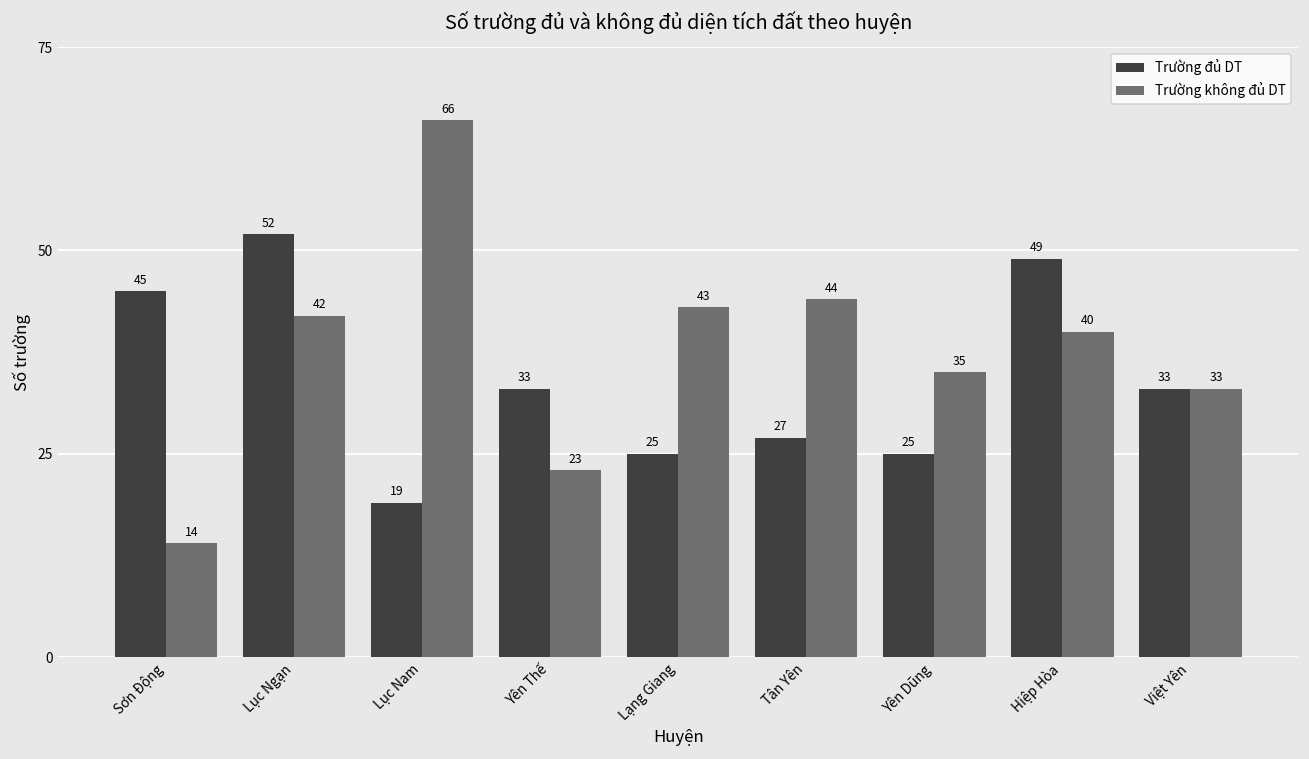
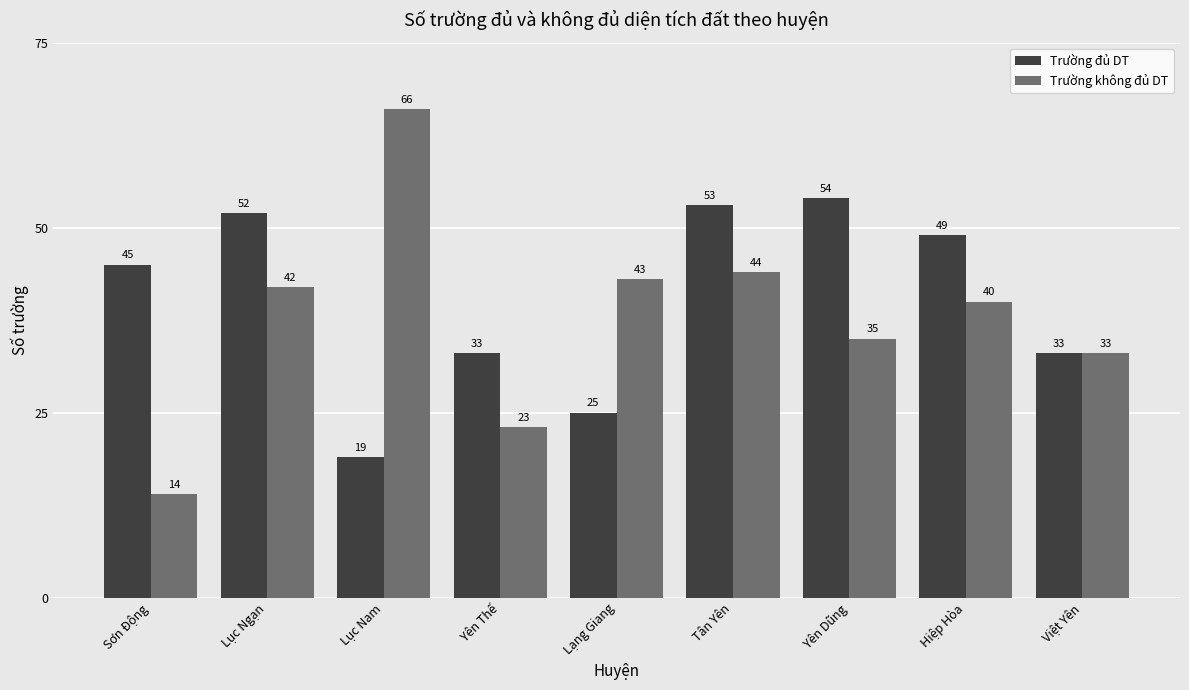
Trường đủ DT, Tân Yên: 27 -> 53
Trường đủ DT, Yên Dũng: 25 -> 54
